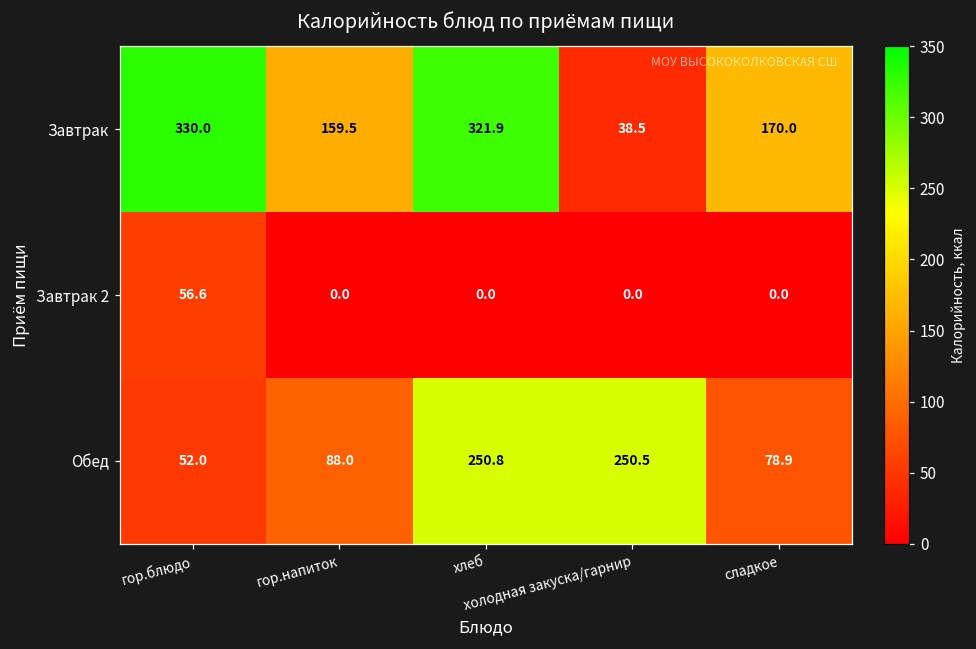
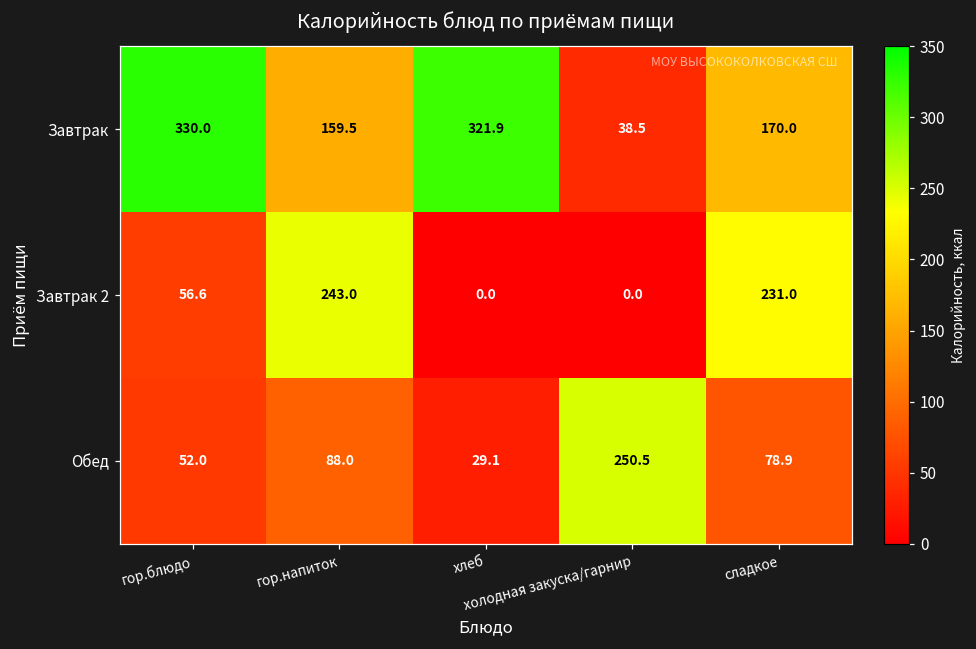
Завтрак 2, гор.напиток: 0.0 -> 243.0
Завтрак 2, сладкое: 0.0 -> 231.0
Обед, хлеб: 250.8 -> 29.1
